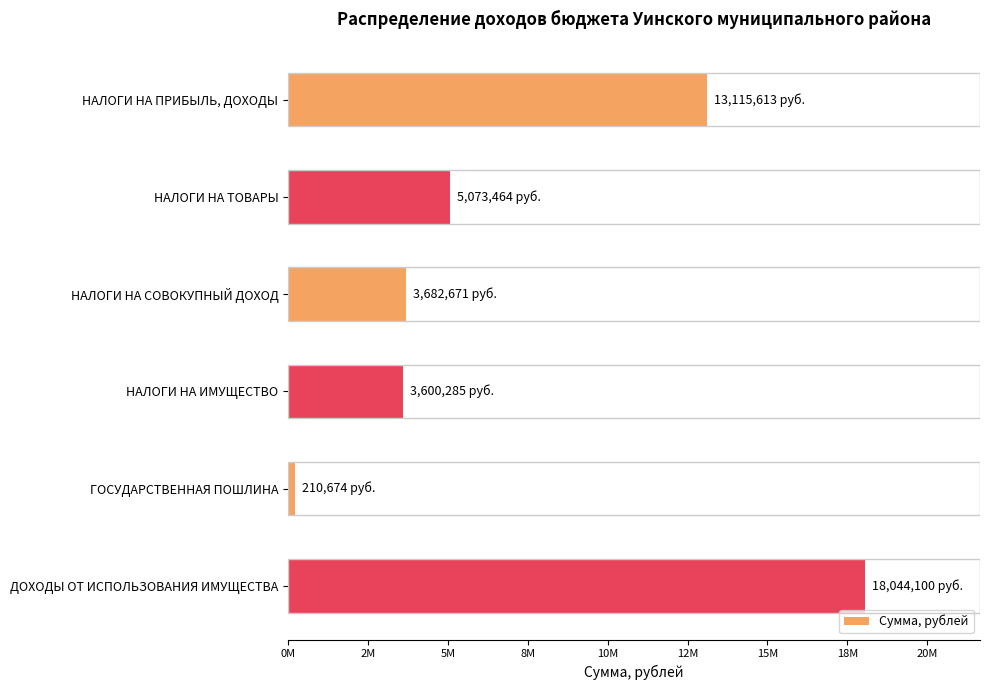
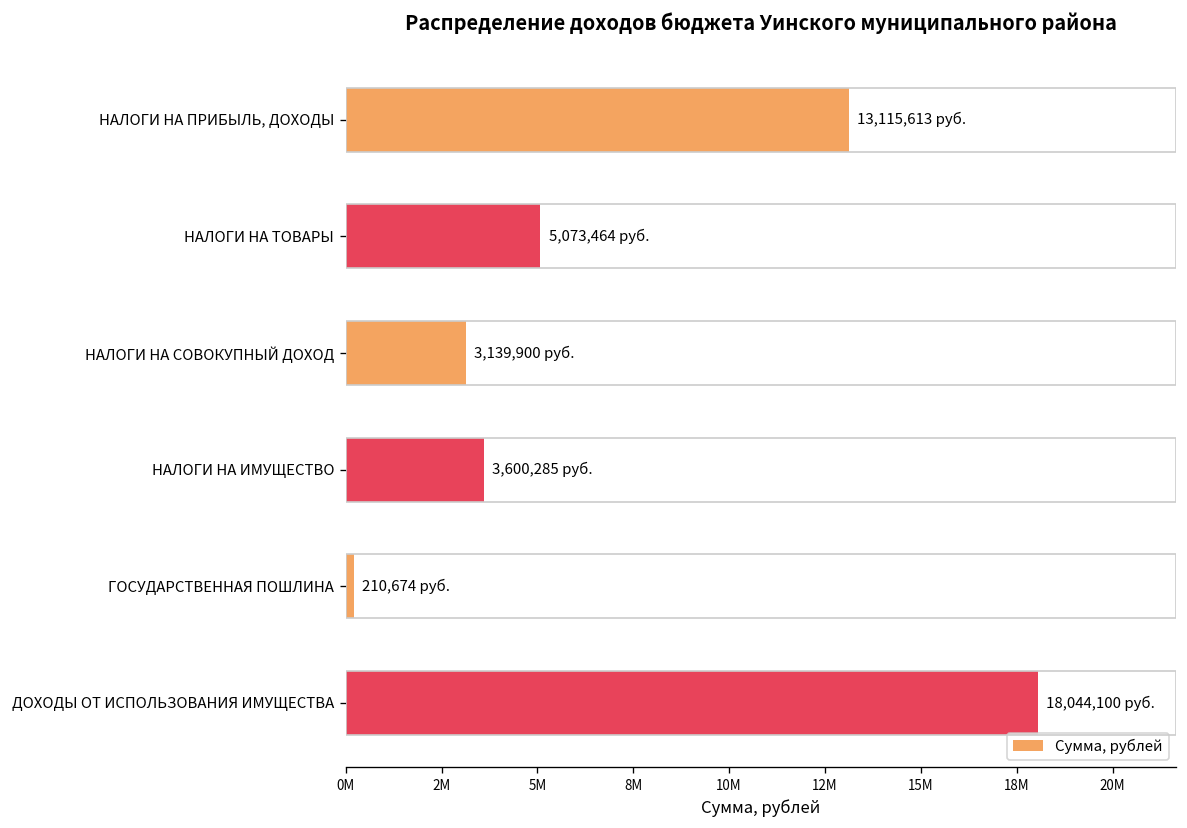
НАЛОГИ НА СОВОКУПНЫЙ ДОХОД: 3,682,671 -> 3,139,900
